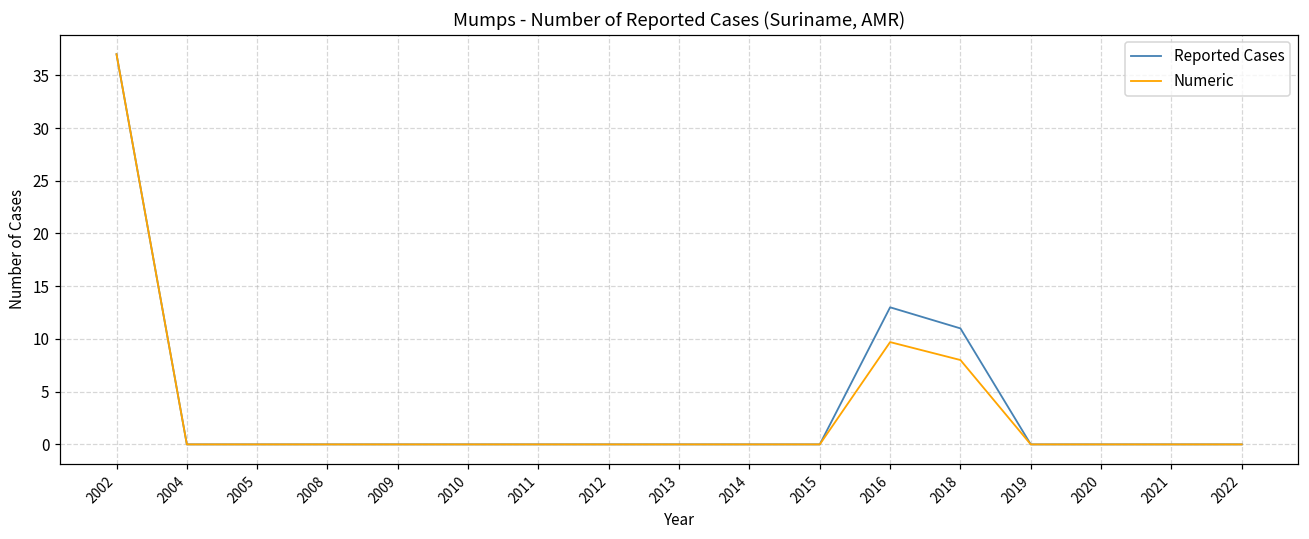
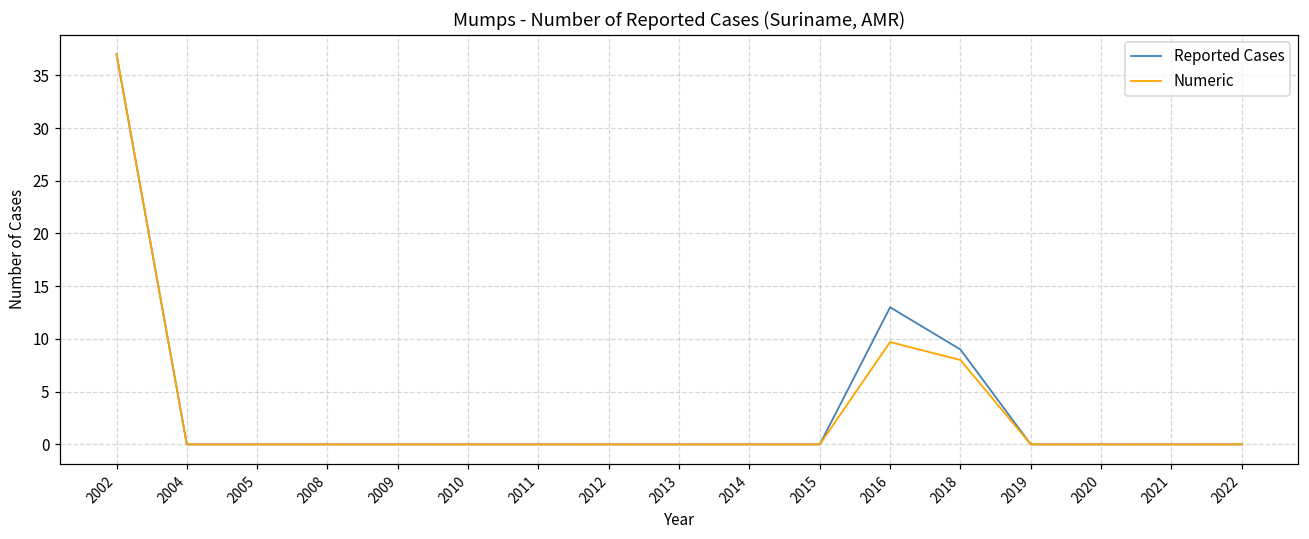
Reported Cases, 2018: 11 -> 9
